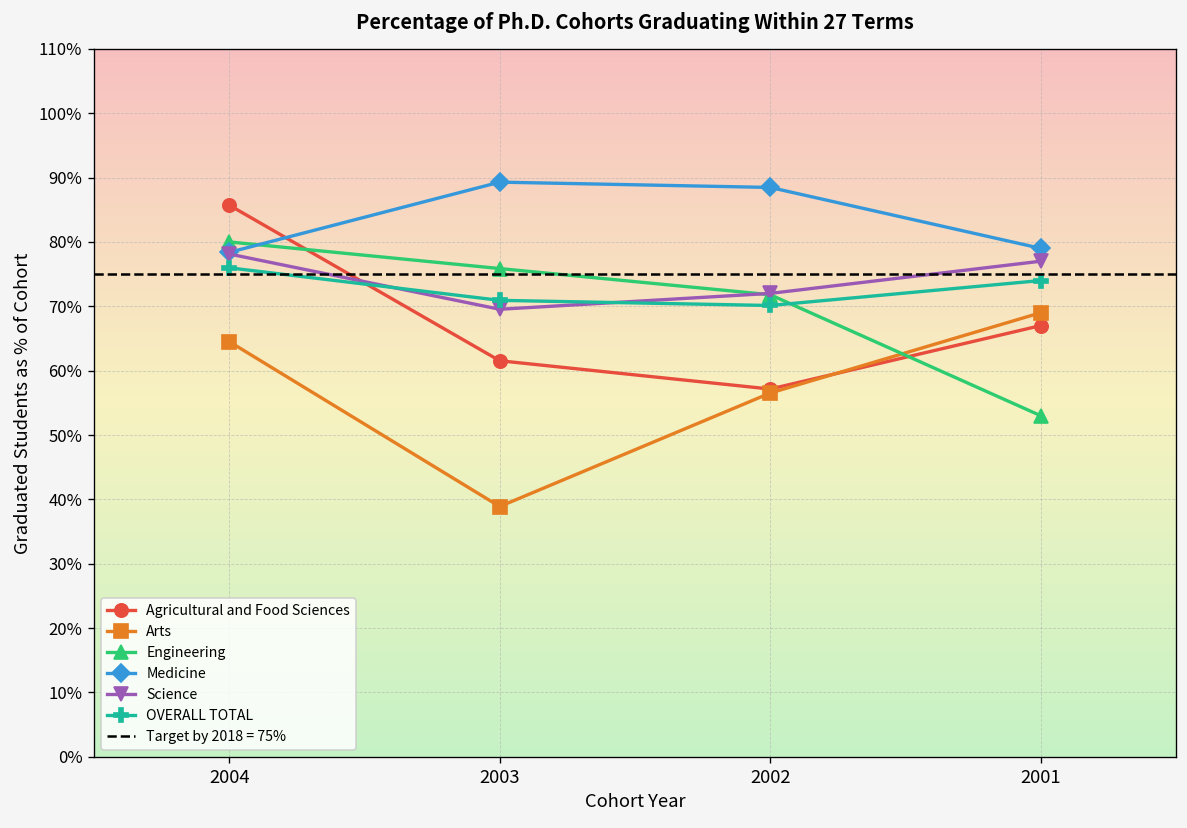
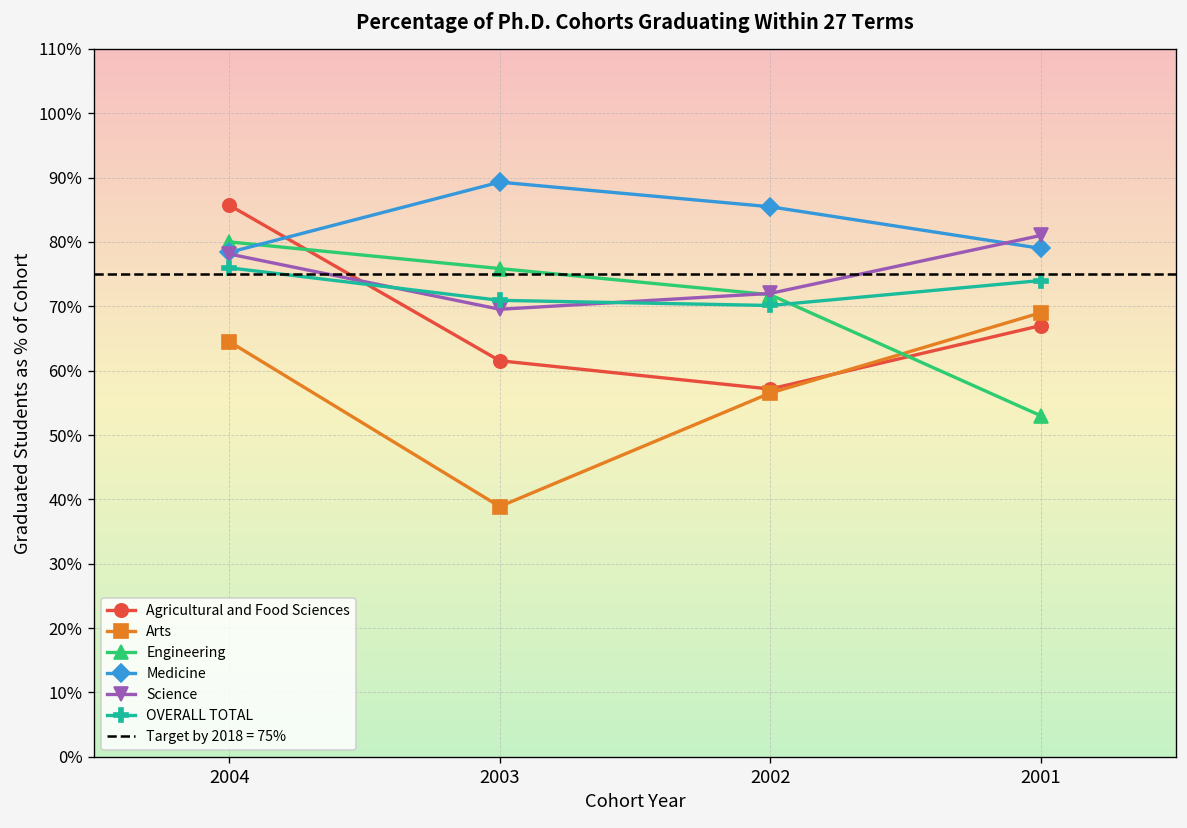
Medicine, 2002: 88% -> 85%
Science, 2001: 77% -> 81%
